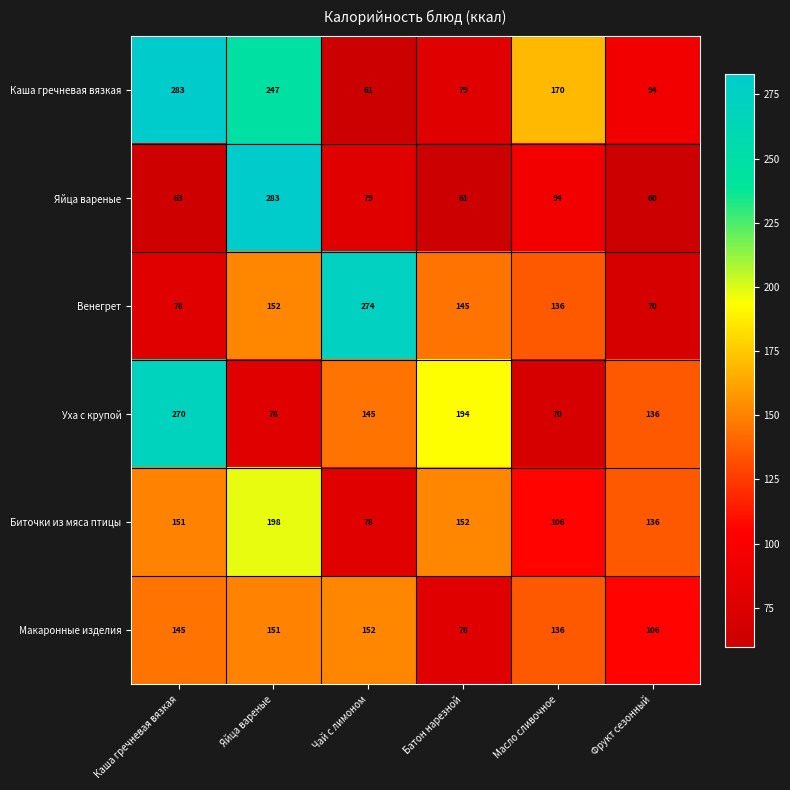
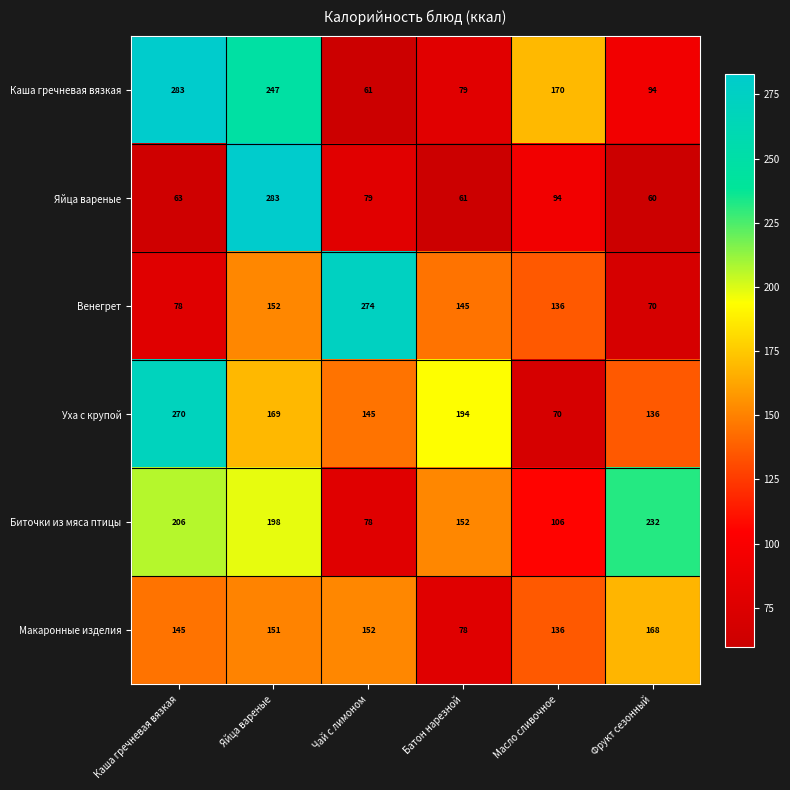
Уха с крупой, Яйца вареные: 78 -> 169
Биточки из мяса птицы, Каша гречневая вязкая: 151 -> 206
Биточки из мяса птицы, Фрукт сезонный: 136 -> 232
Макаронные изделия, Фрукт сезонный: 106 -> 168
